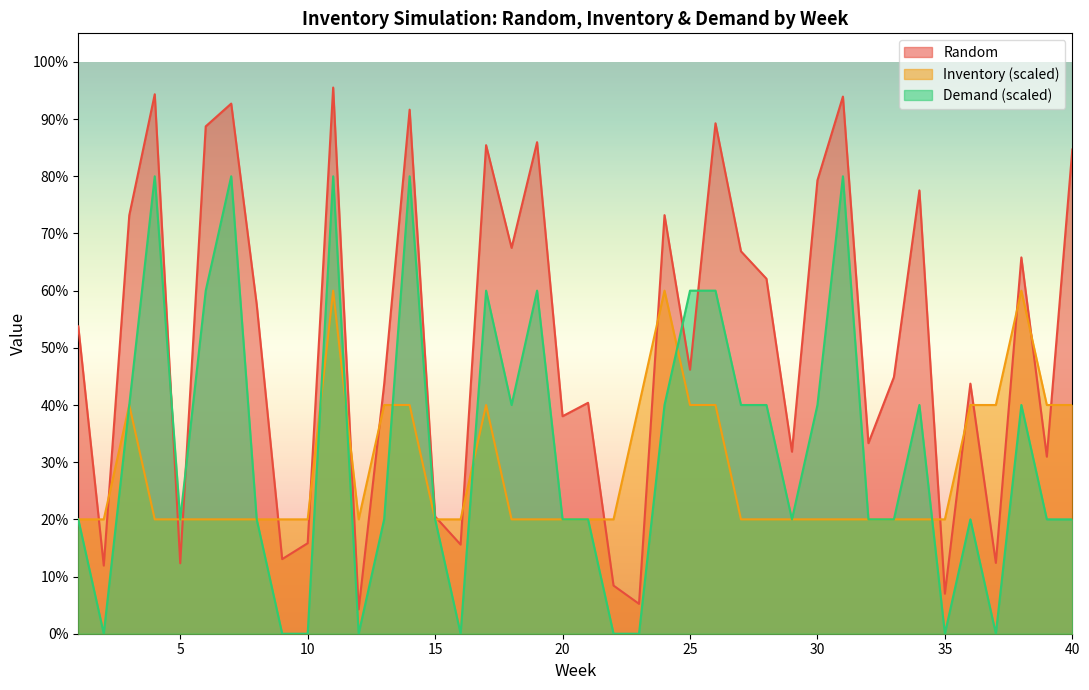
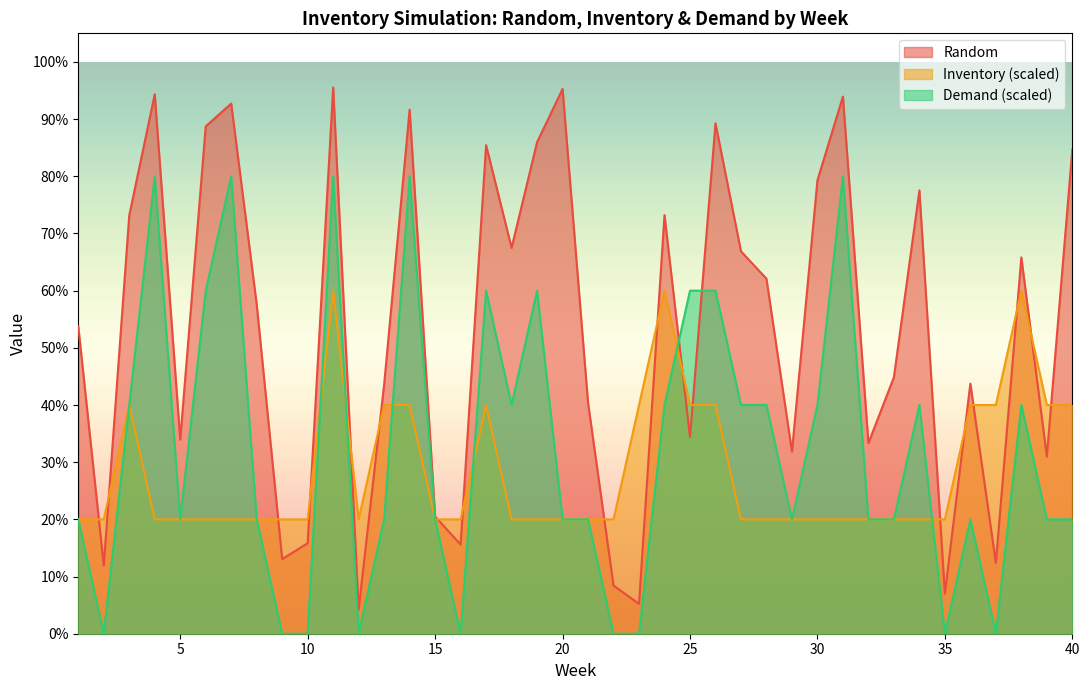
Random, 5: 12% -> 34%
Random, 20: 38% -> 95%
Random, 25: 46% -> 34%
